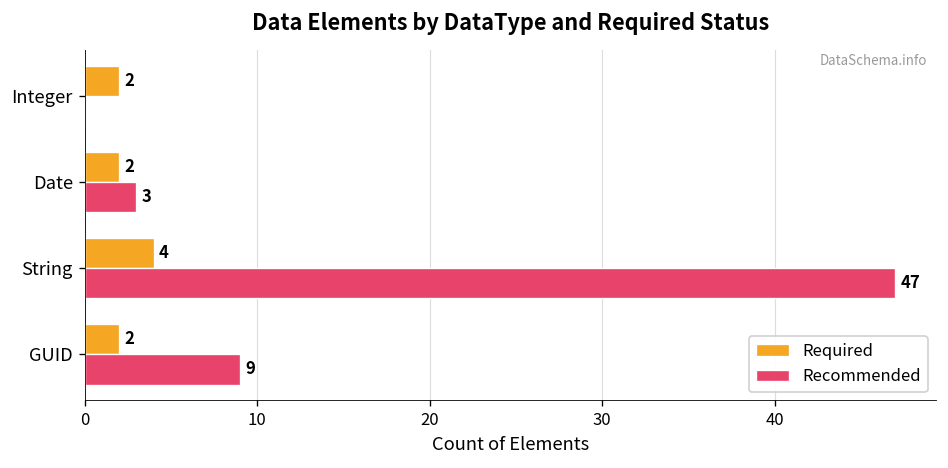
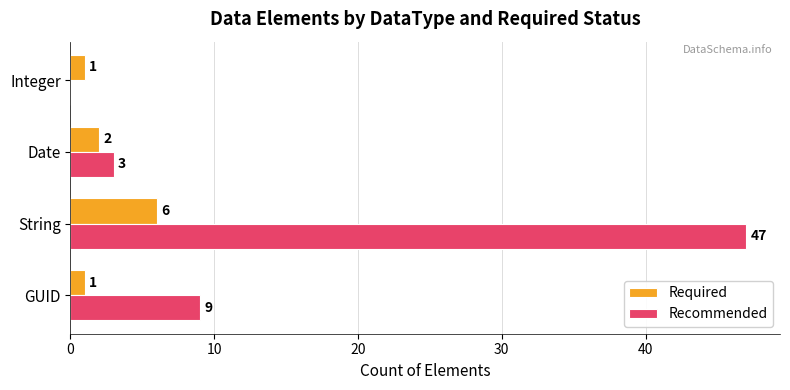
Required, Integer: 2 -> 1
Required, String: 4 -> 6
Required, GUID: 2 -> 1
